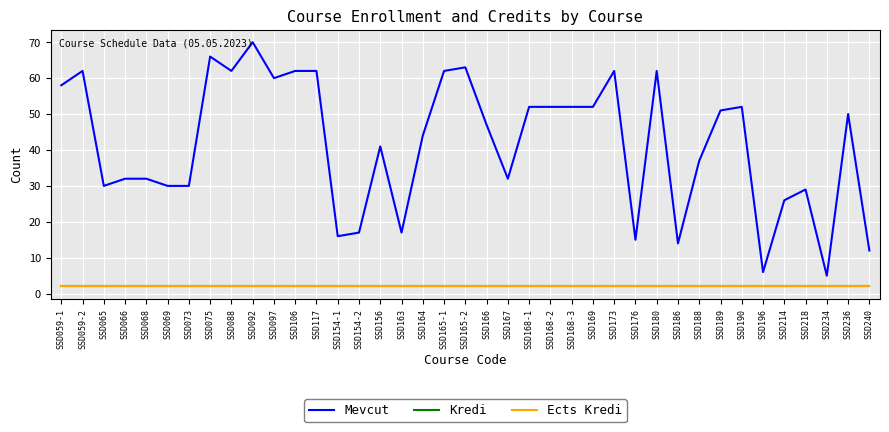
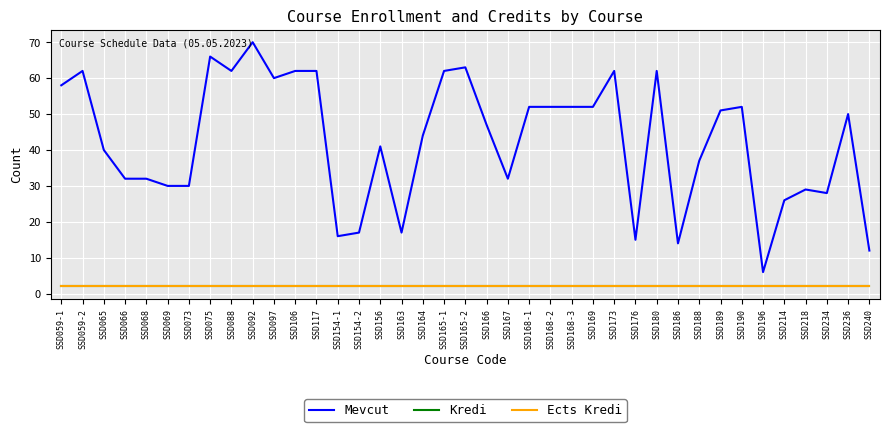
Mevcut, SSD065: 30 -> 40
Mevcut, SSD234: 5 -> 28
